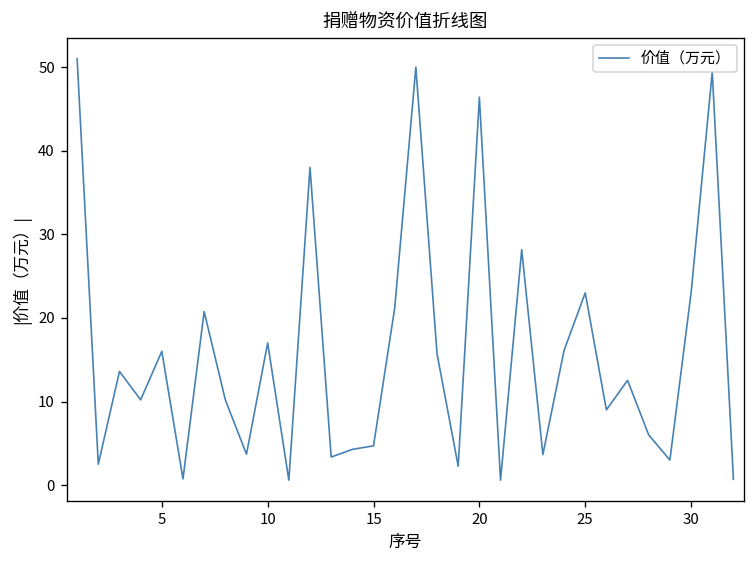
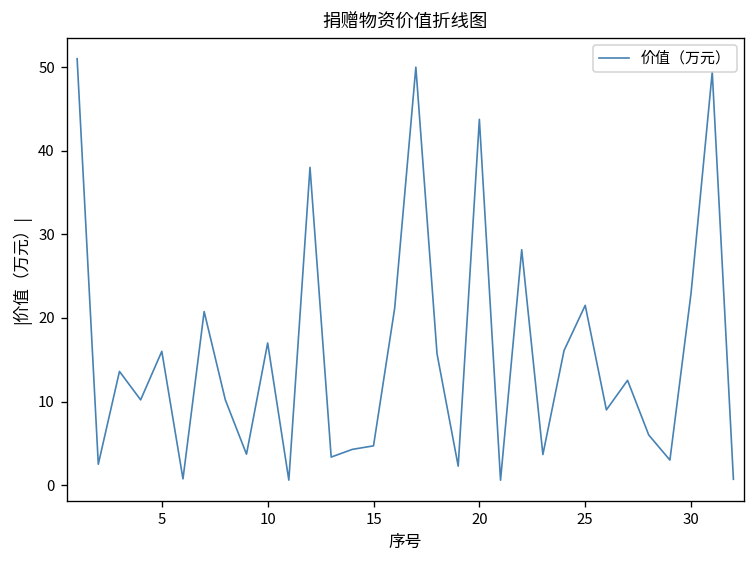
20: 46 -> 44
25: 23 -> 22
